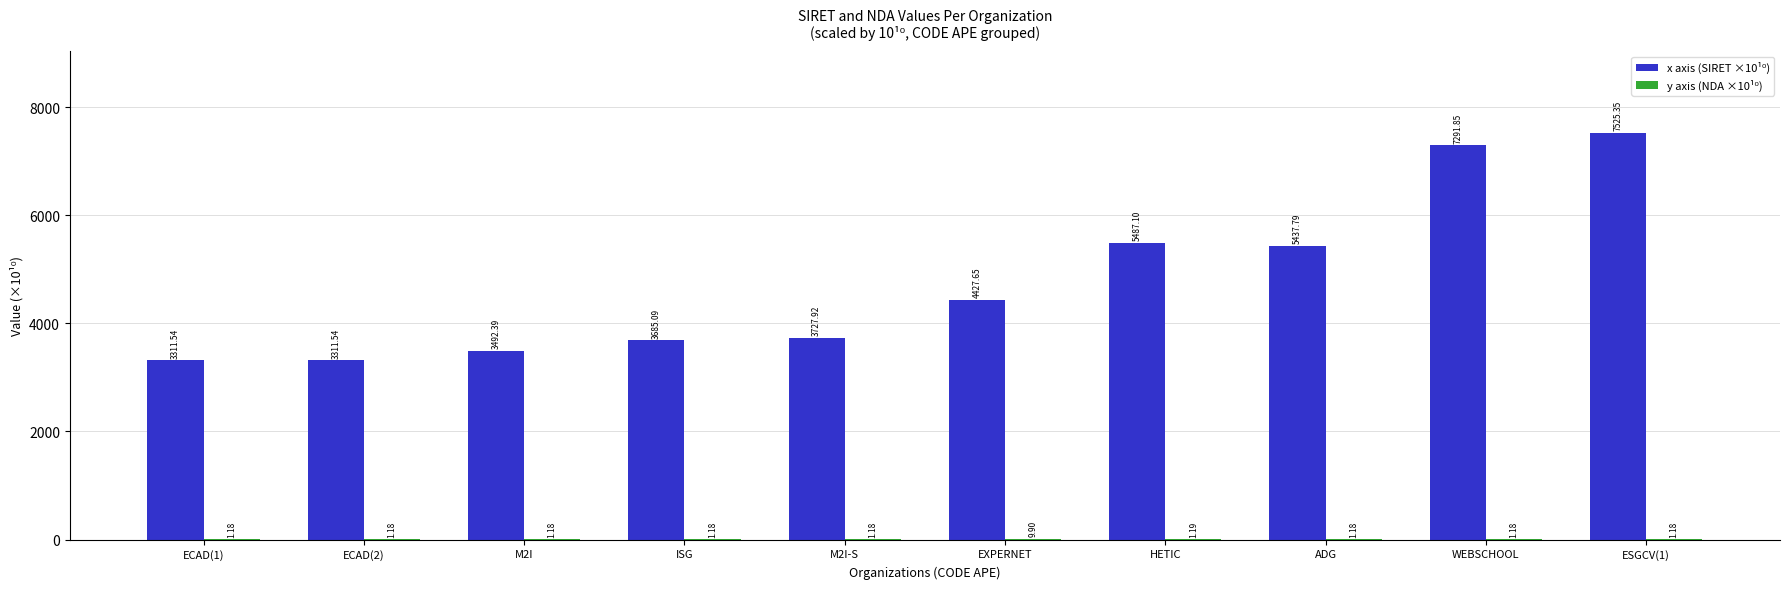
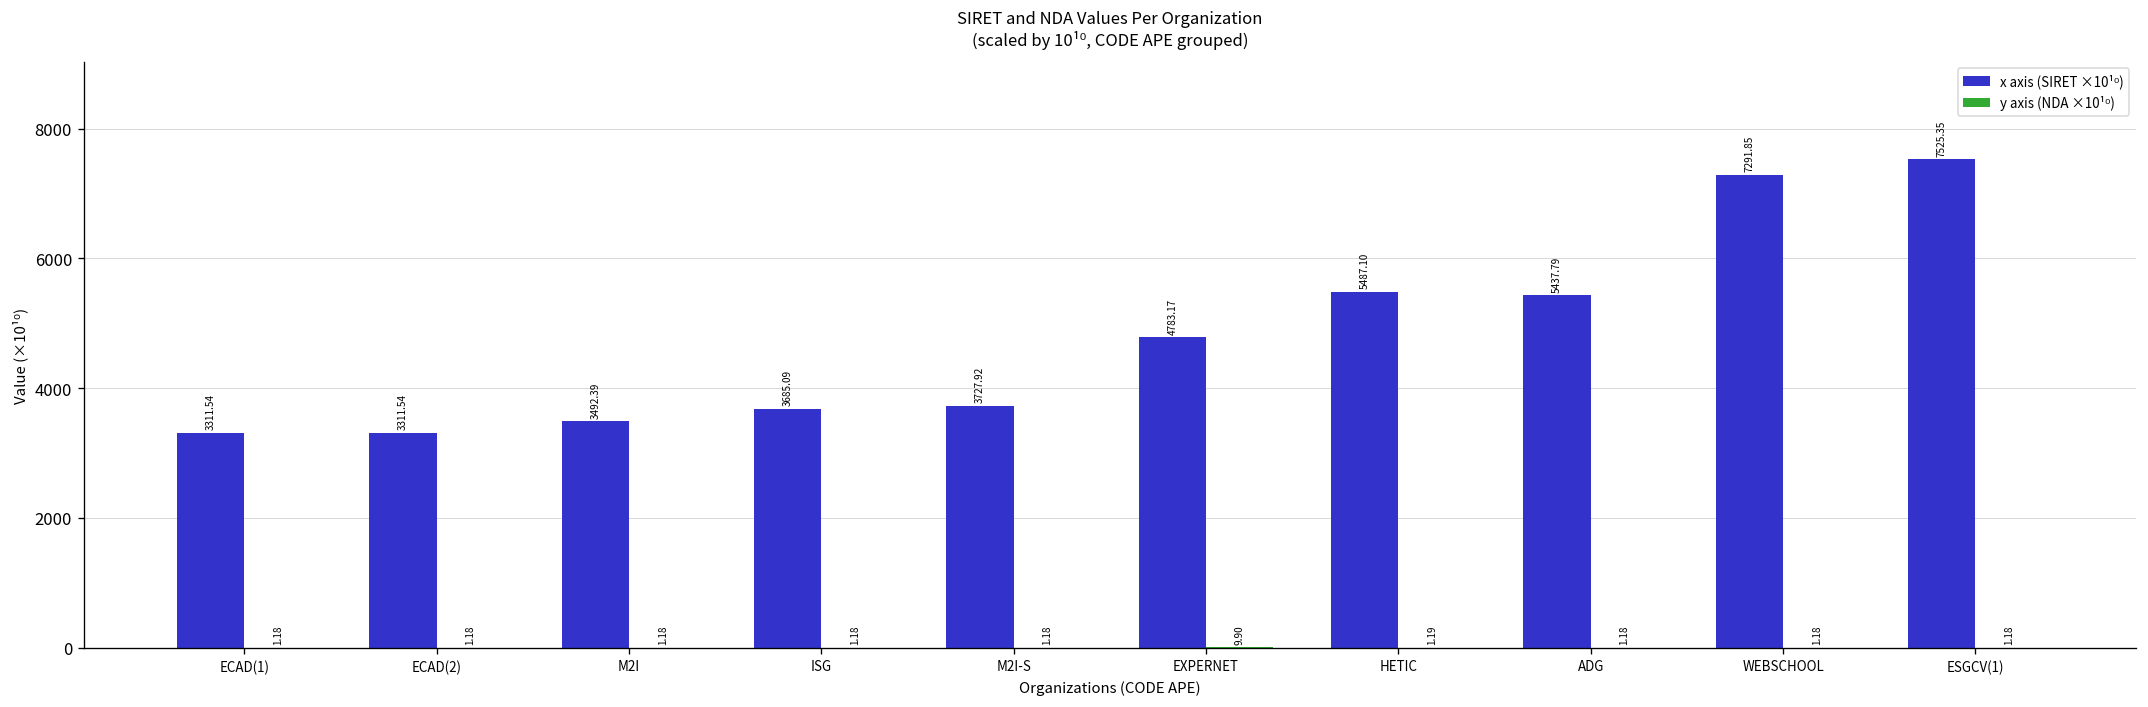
x axis (SIRET ×10¹⁰), EXPERNET: 4427.65 -> 4783.17
